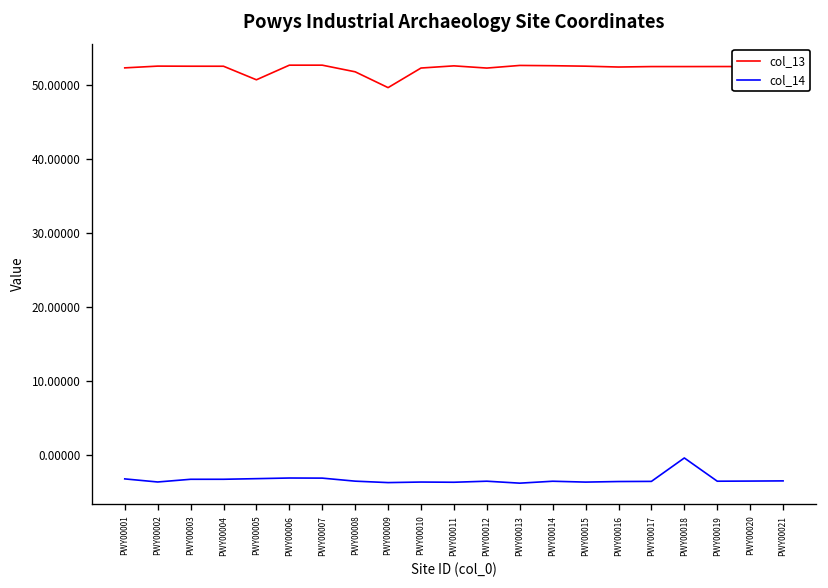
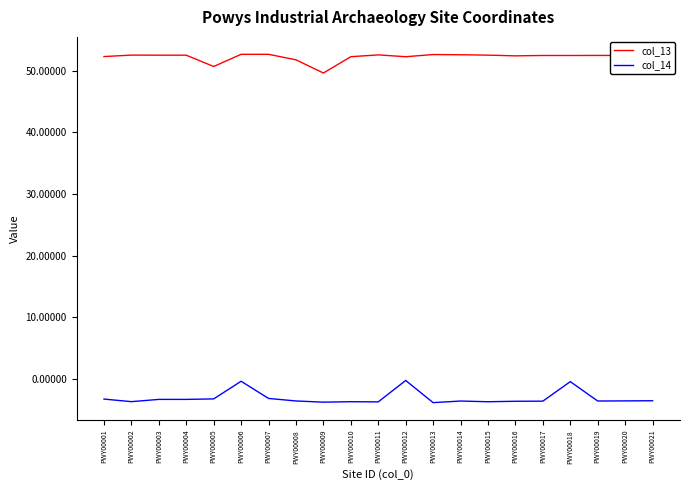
col_14, PWY00006: -3 -> 0
col_14, PWY00012: -4 -> 0
